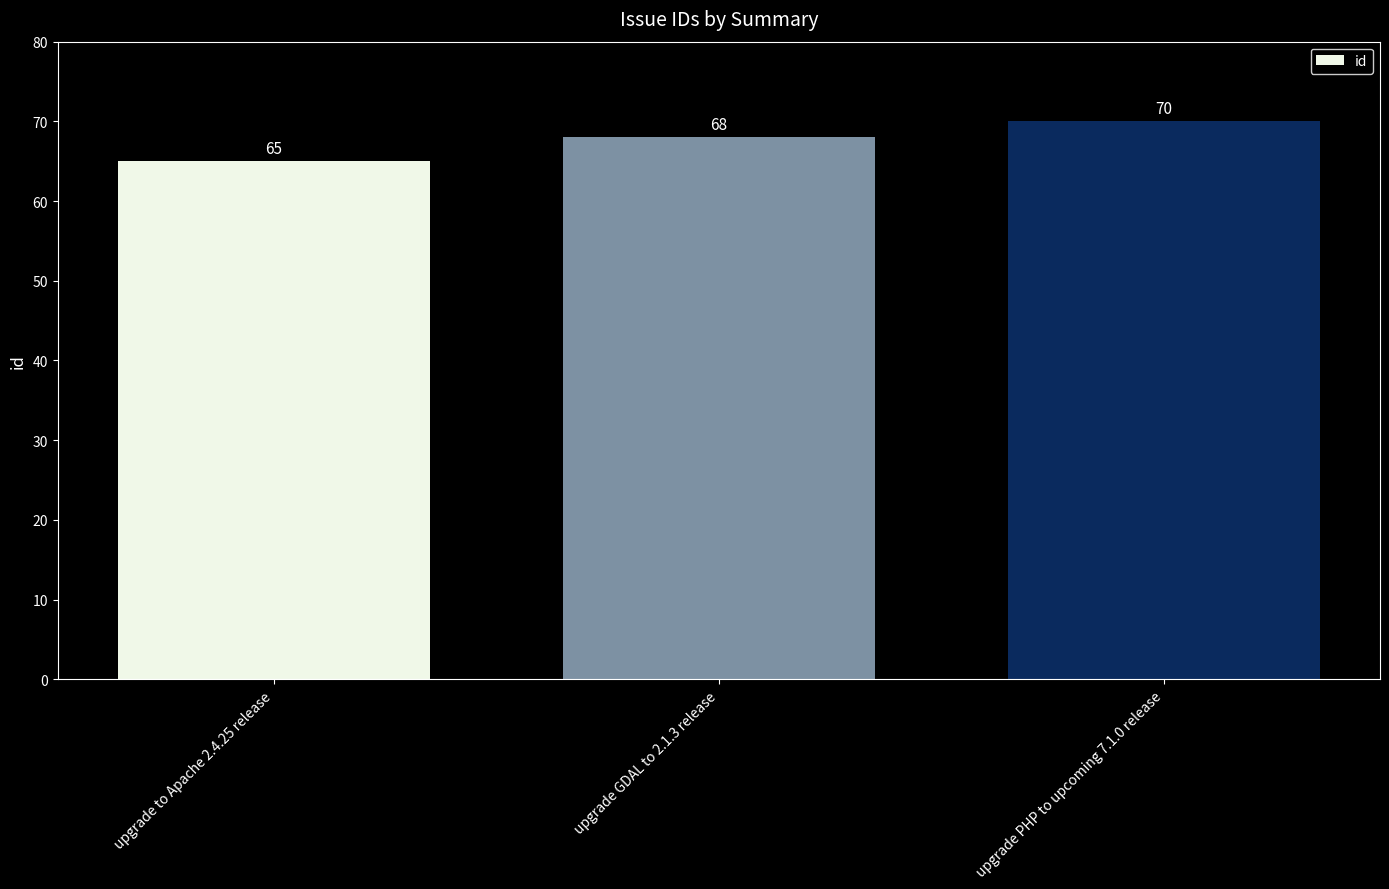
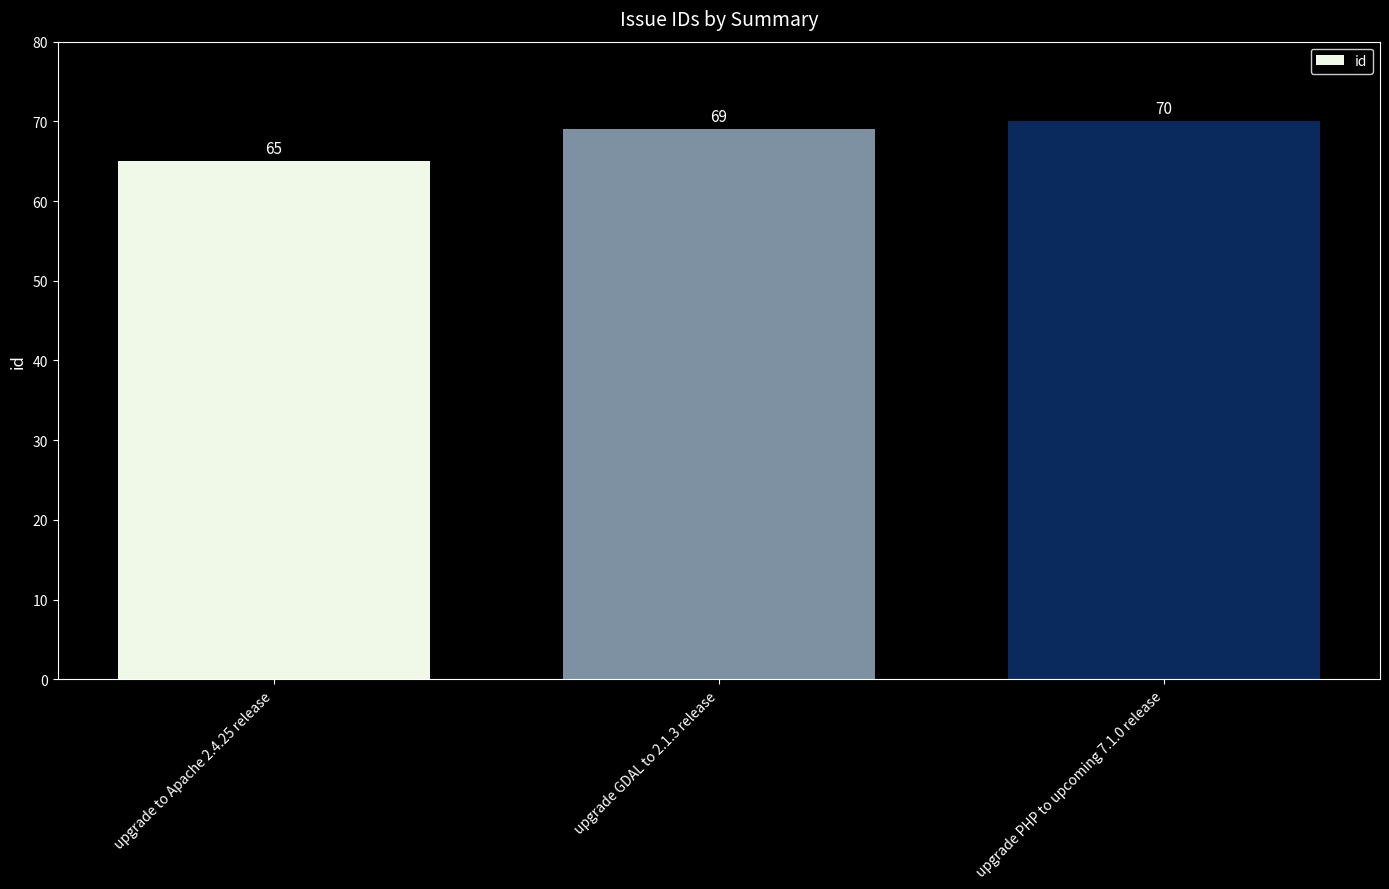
upgrade GDAL to 2.1.3 release: 68 -> 69
